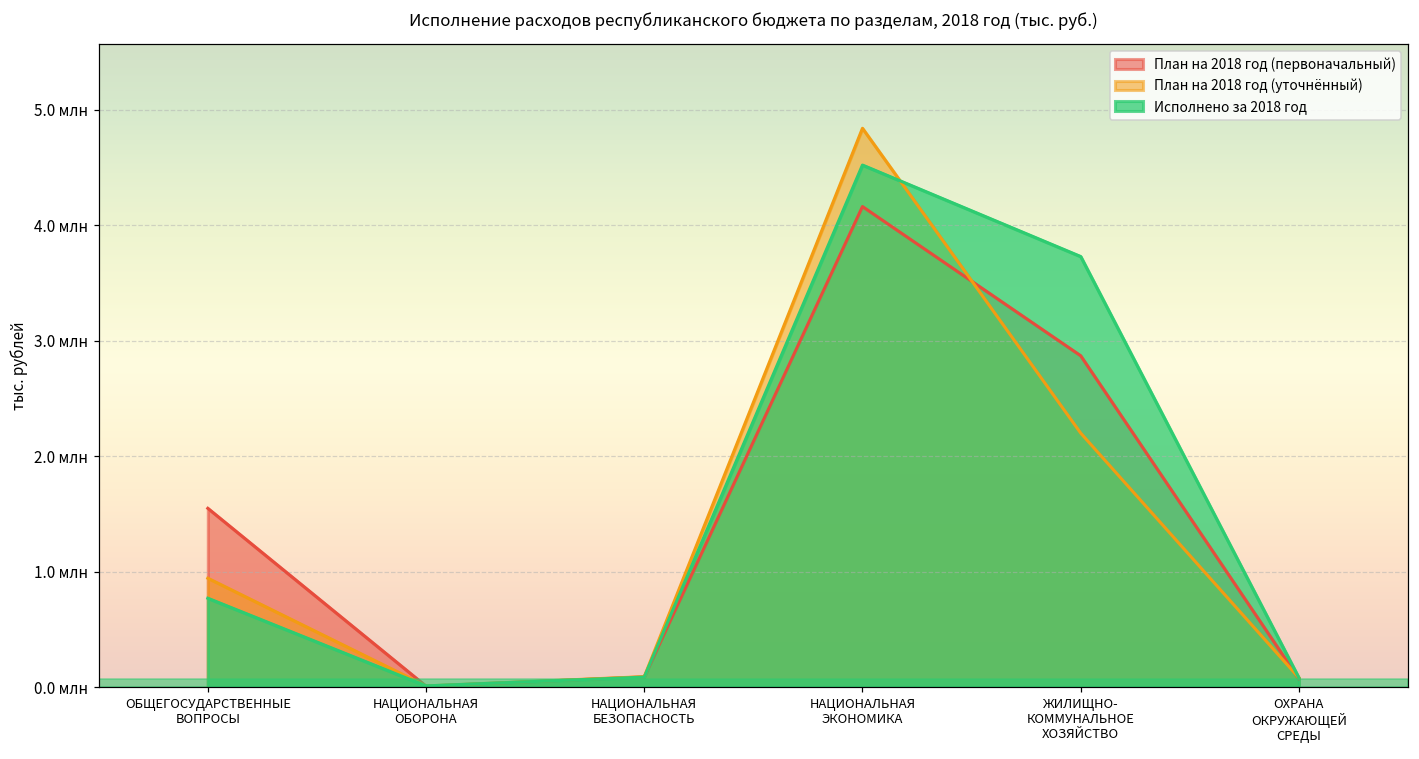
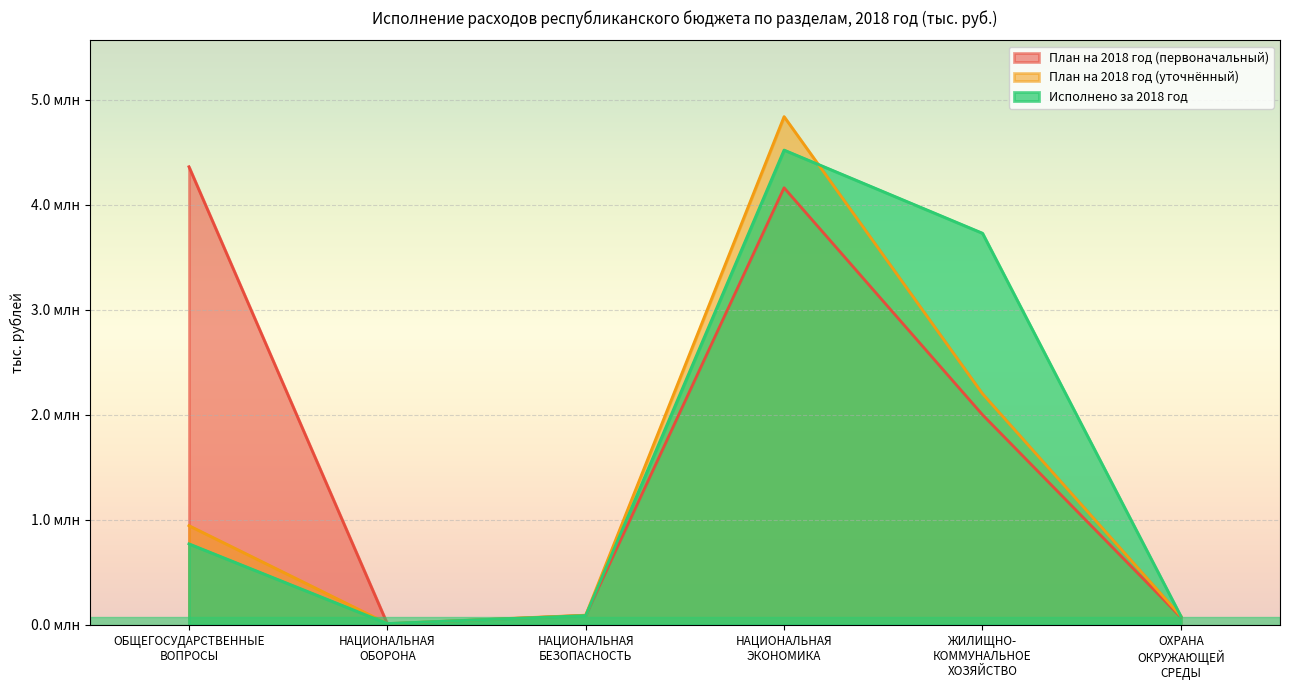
План на 2018 год (первоначальный), ОБЩЕГОСУДАРСТВЕННЫЕ ВОПРОСЫ: 1.55 млн -> 4.36 млн
План на 2018 год (первоначальный), ЖИЛИЩНО- КОММУНАЛЬНОЕ ХОЗЯЙСТВО: 2.87 млн -> 2.00 млн
